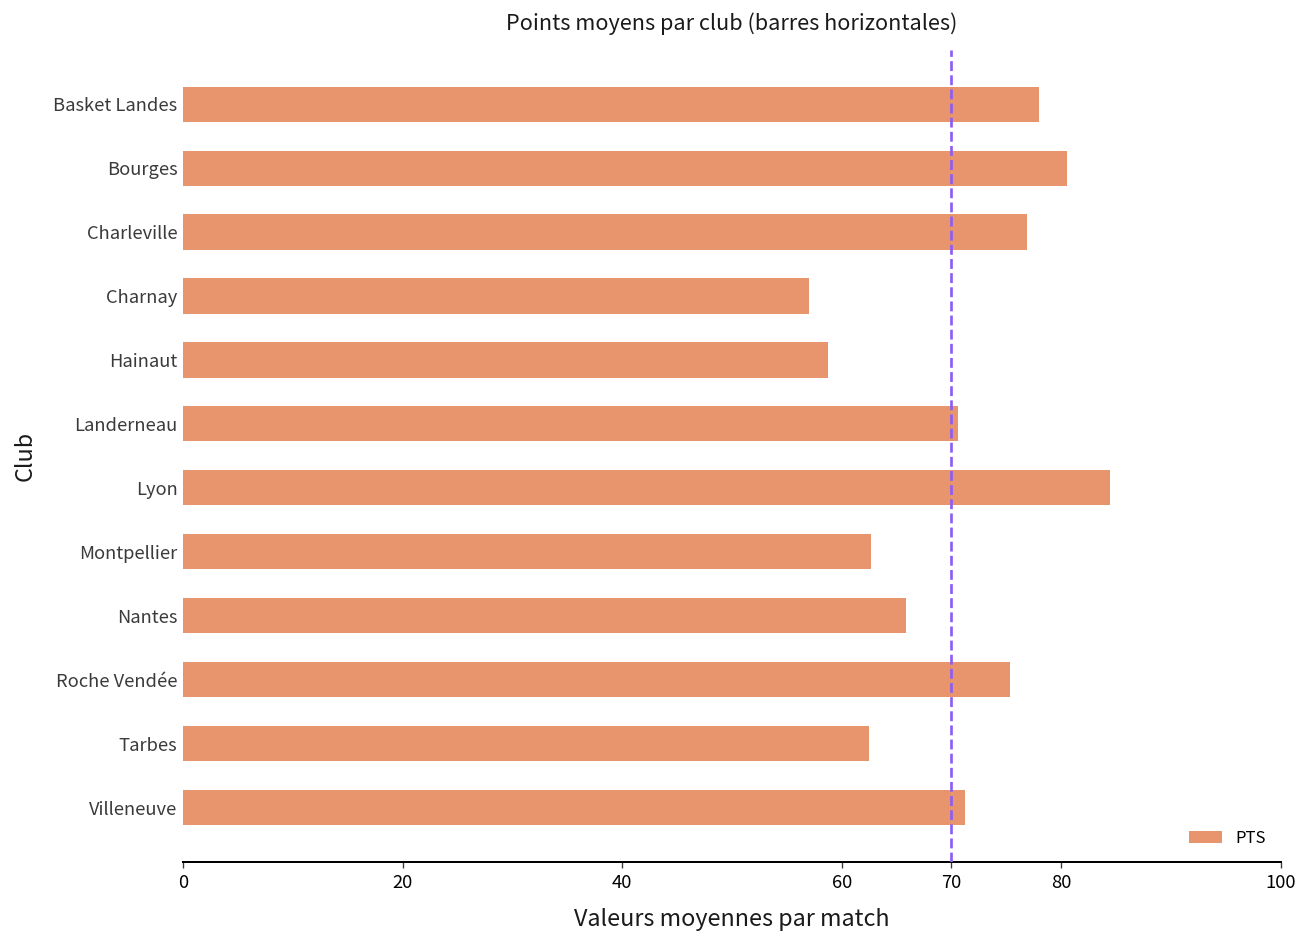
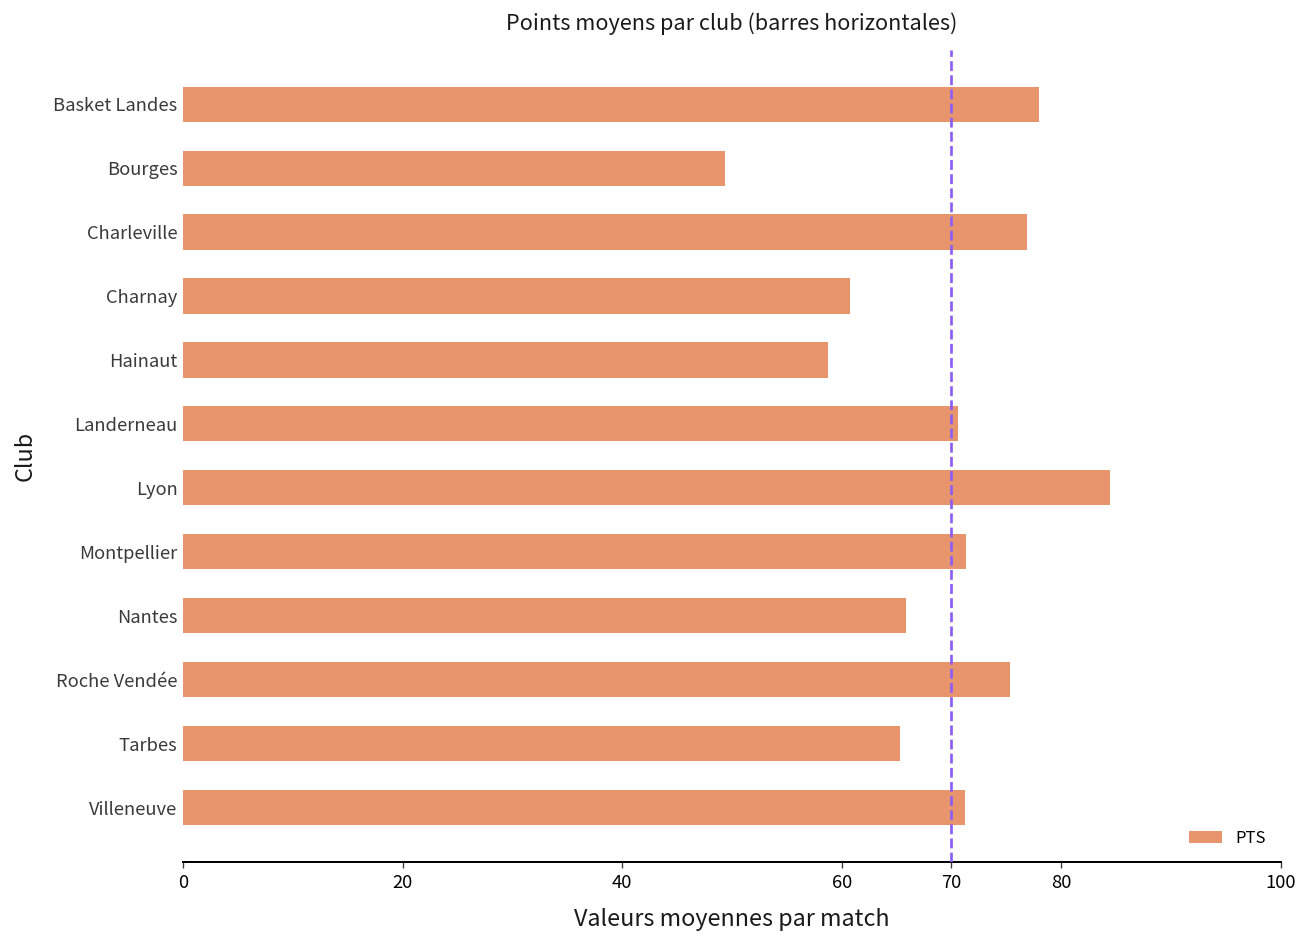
Bourges: 81 -> 49
Charnay: 57 -> 61
Montpellier: 63 -> 71
Tarbes: 63 -> 65
